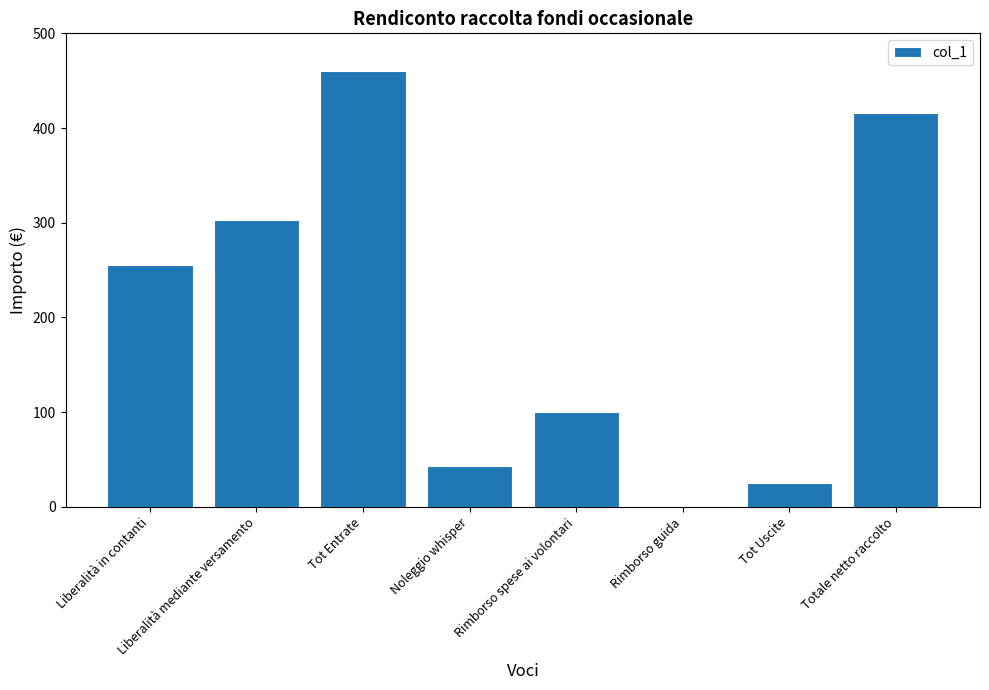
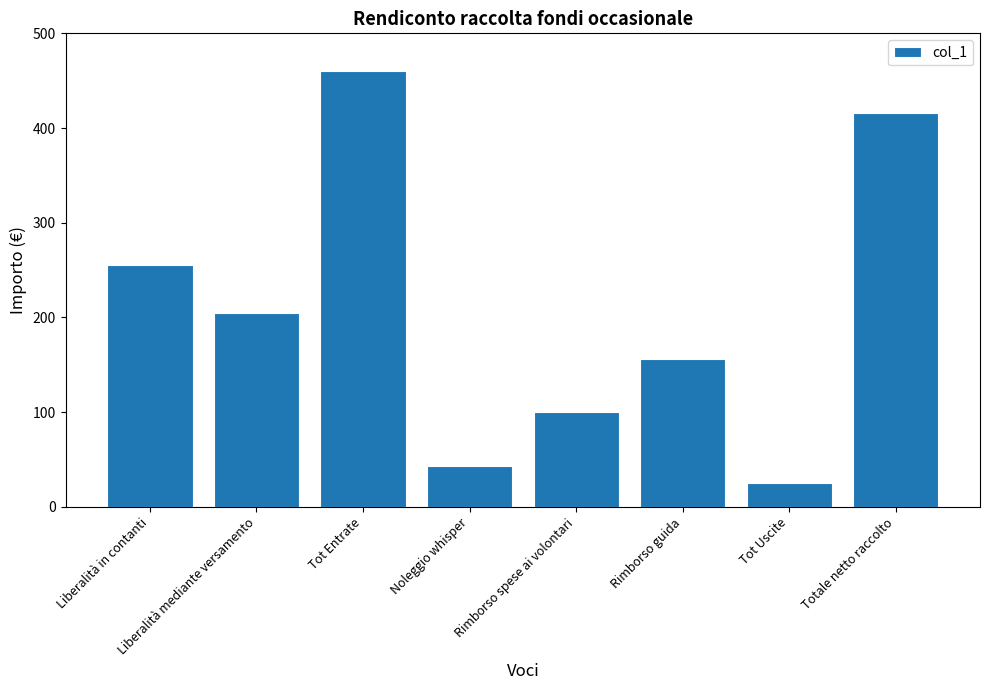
Liberalità mediante versamento: 300 -> 210
Rimborso guida: 0 -> 160
